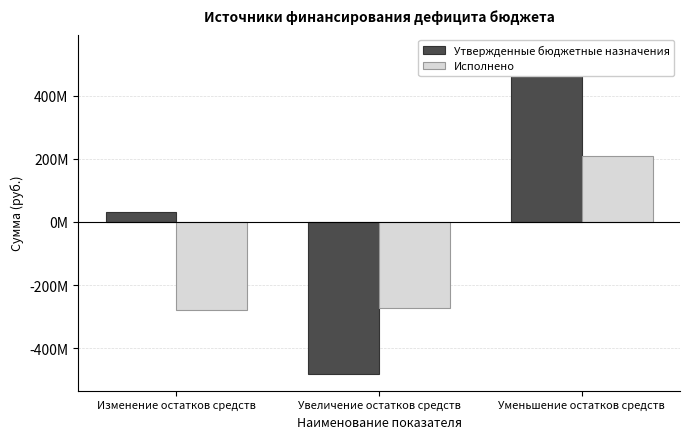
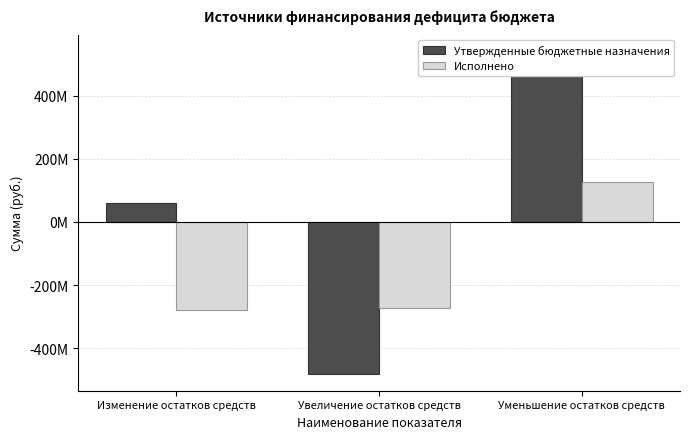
Утвержденные бюджетные назначения, Изменение остатков средств: 30000000 -> 60000000
Исполнено, Уменьшение остатков средств: 210000000 -> 130000000
